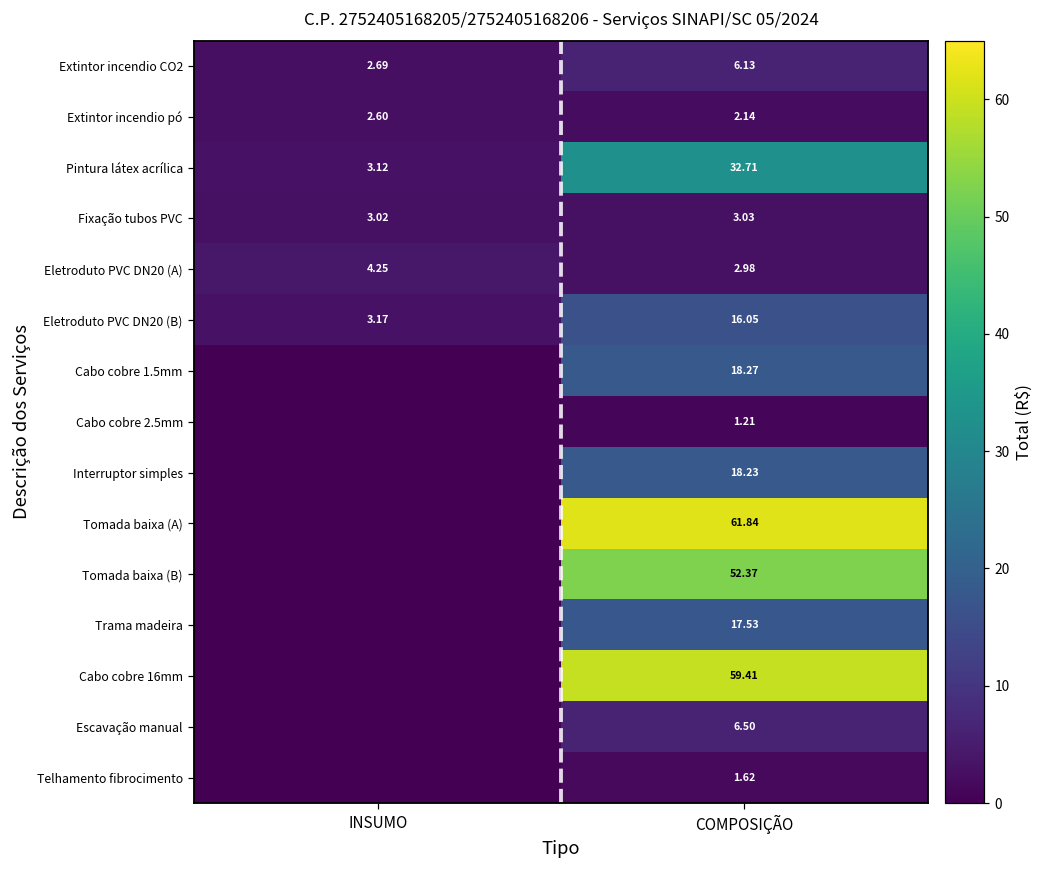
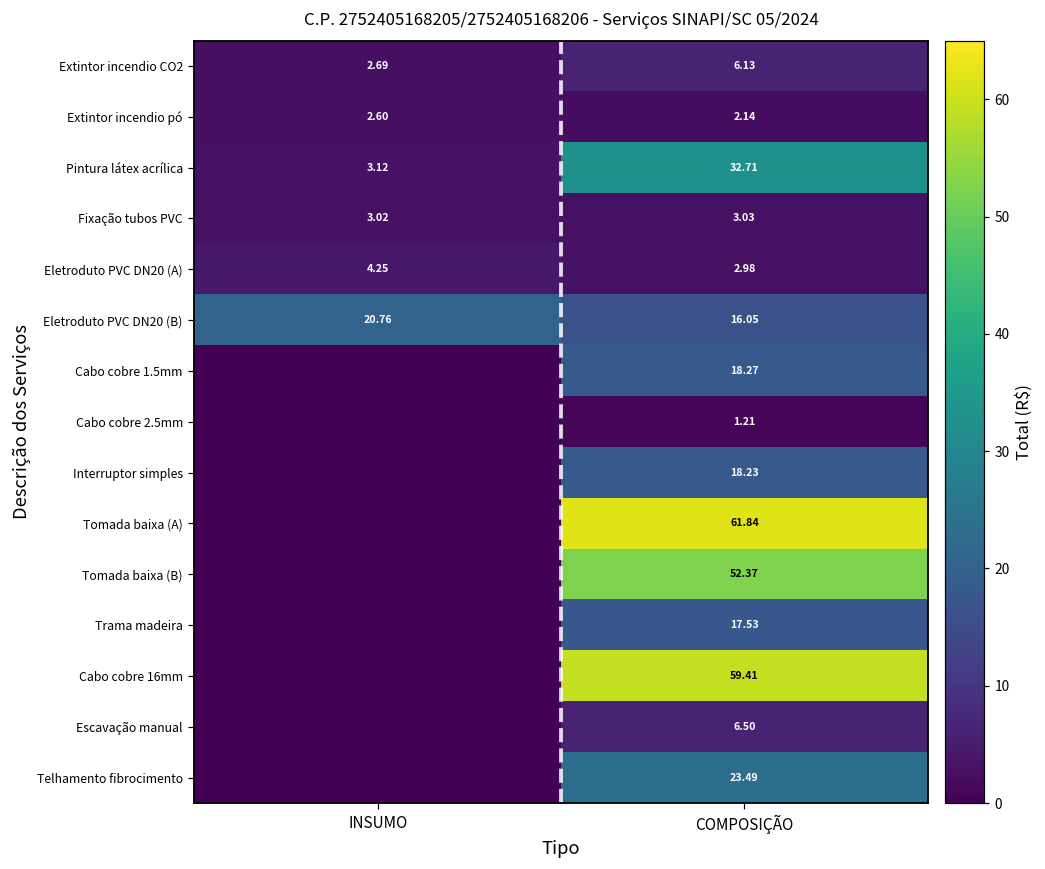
Eletroduto PVC DN20 (B), INSUMO: 3.17 -> 20.76
Telhamento fibrocimento, COMPOSIÇÃO: 1.62 -> 23.49
